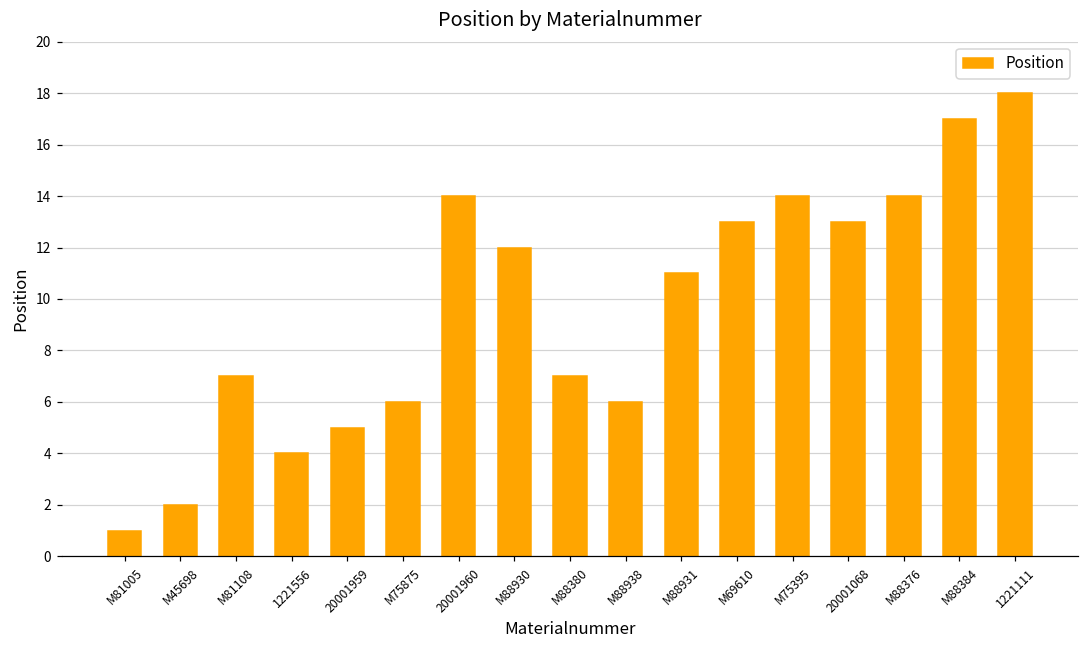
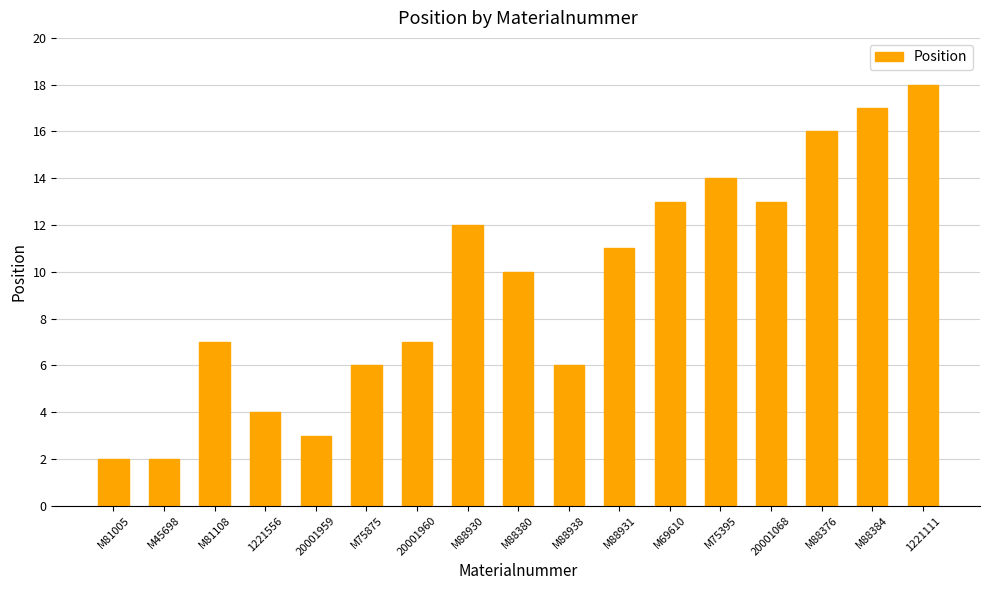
M81005: 1 -> 2
20001959: 5 -> 3
20001960: 14 -> 7
M88380: 7 -> 10
M88376: 14 -> 16
